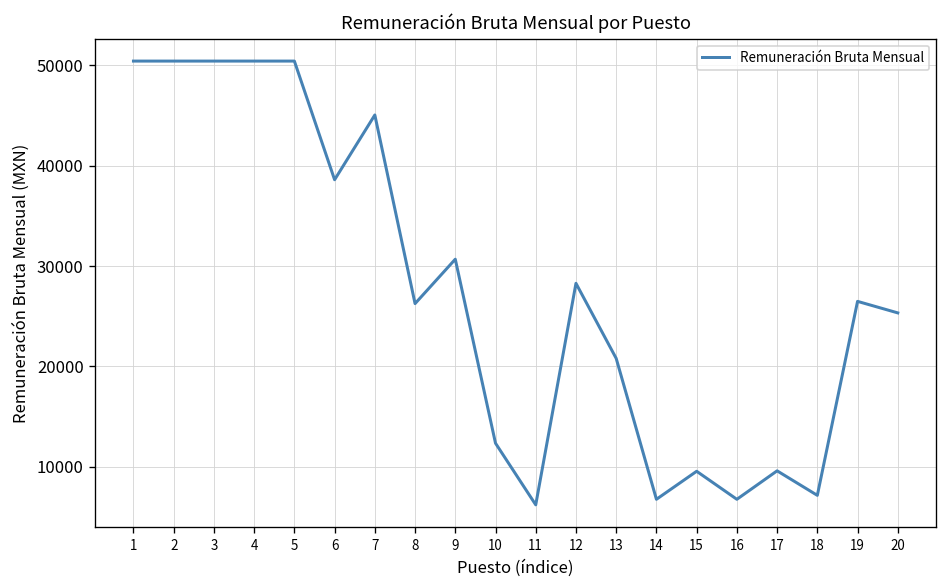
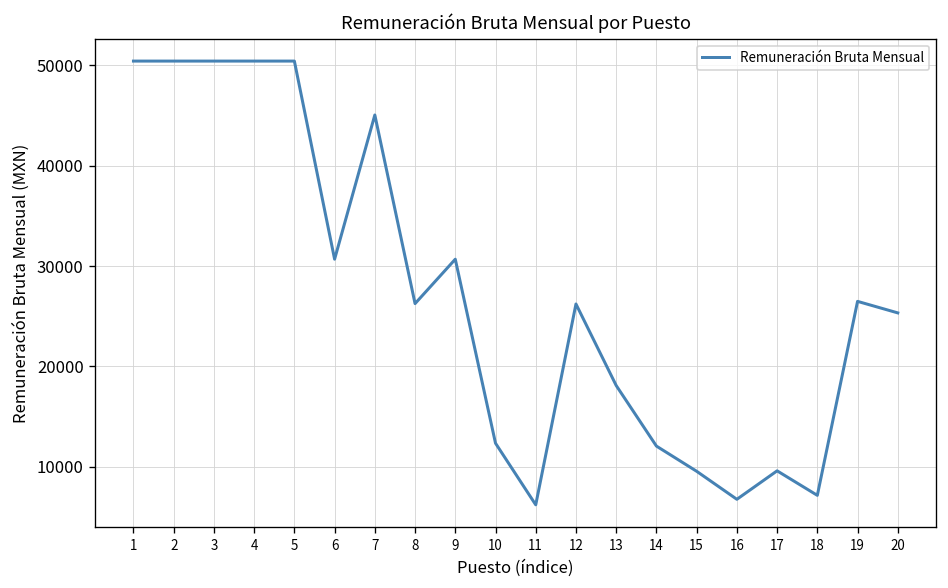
6: 39000 -> 31000
12: 28000 -> 26000
13: 21000 -> 18000
14: 7000 -> 12000
